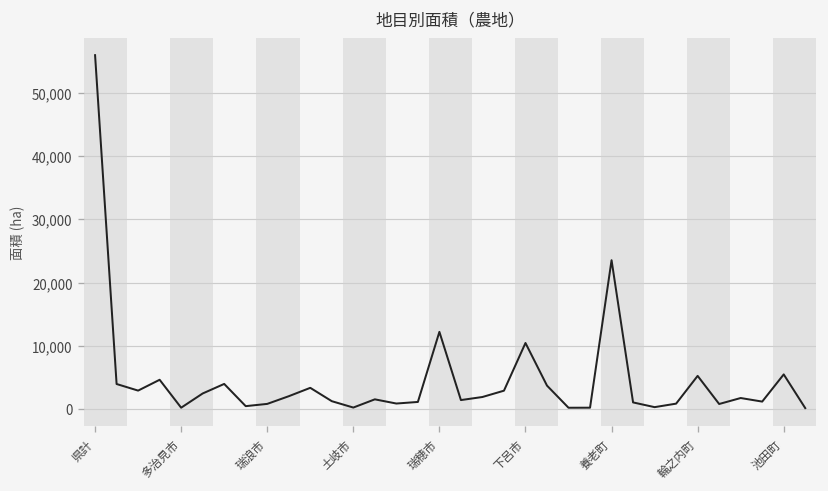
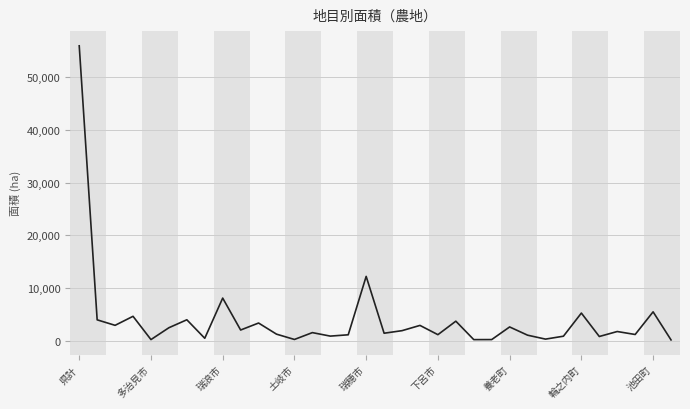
瑞浪市: 1,000 -> 8,000
下呂市: 10,000 -> 1,000
養老町: 24,000 -> 3,000
